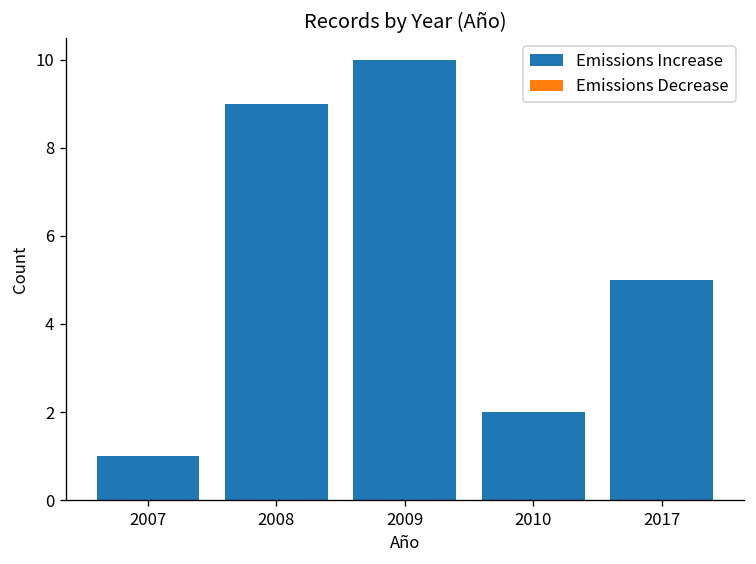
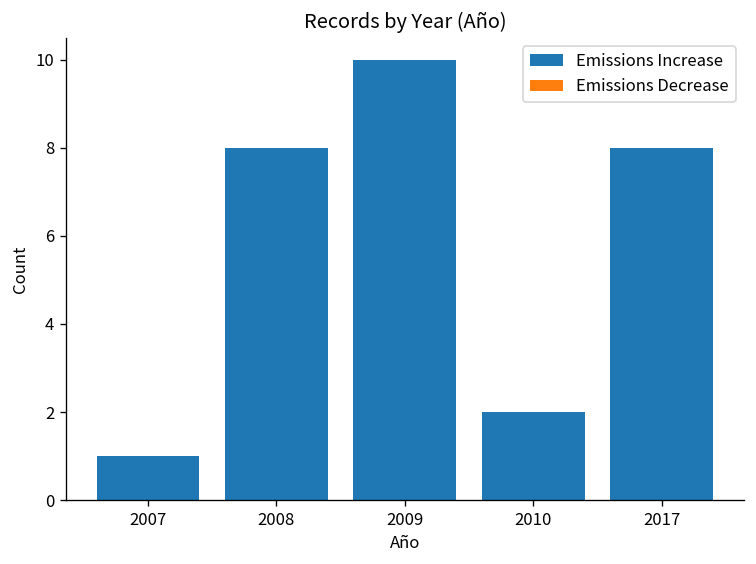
Emissions Increase, 2008: 9 -> 8
Emissions Increase, 2017: 5 -> 8
